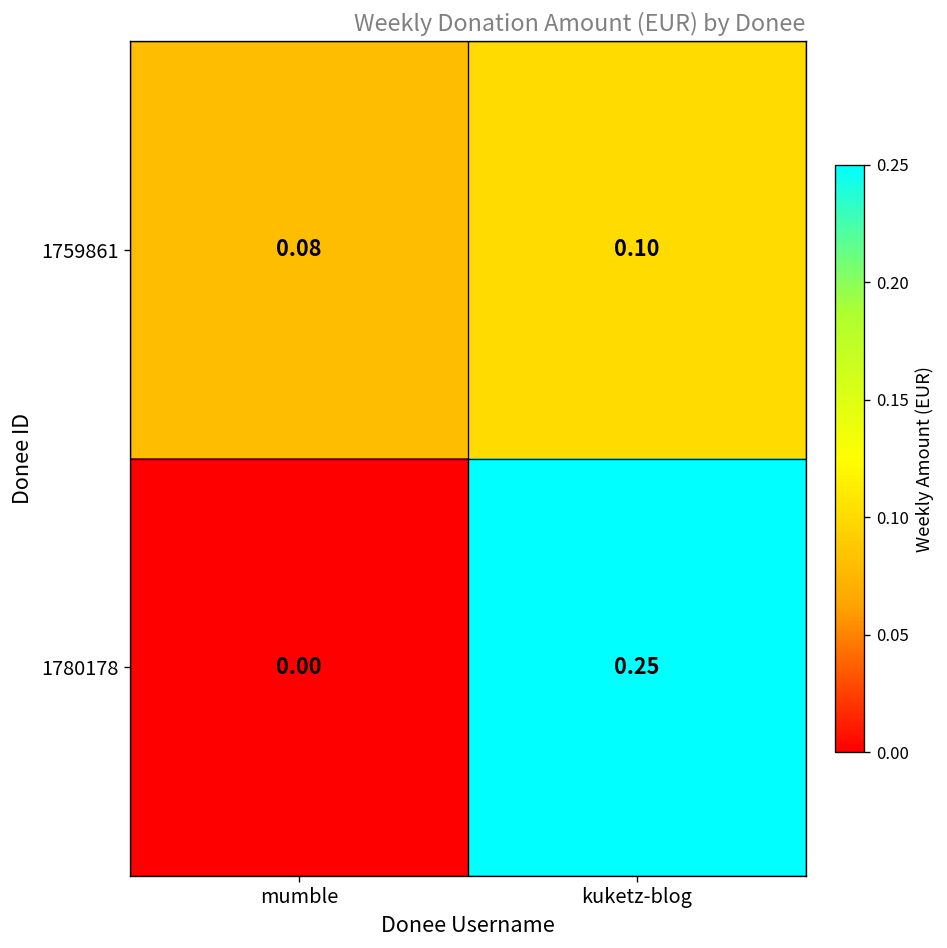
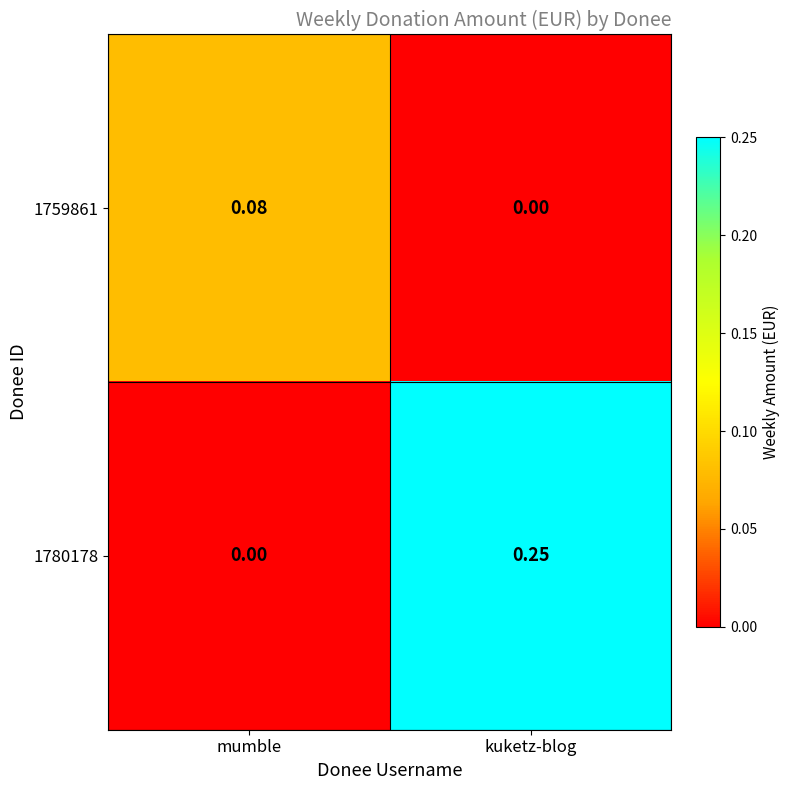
1759861, kuketz-blog: 0.10 -> 0.00
